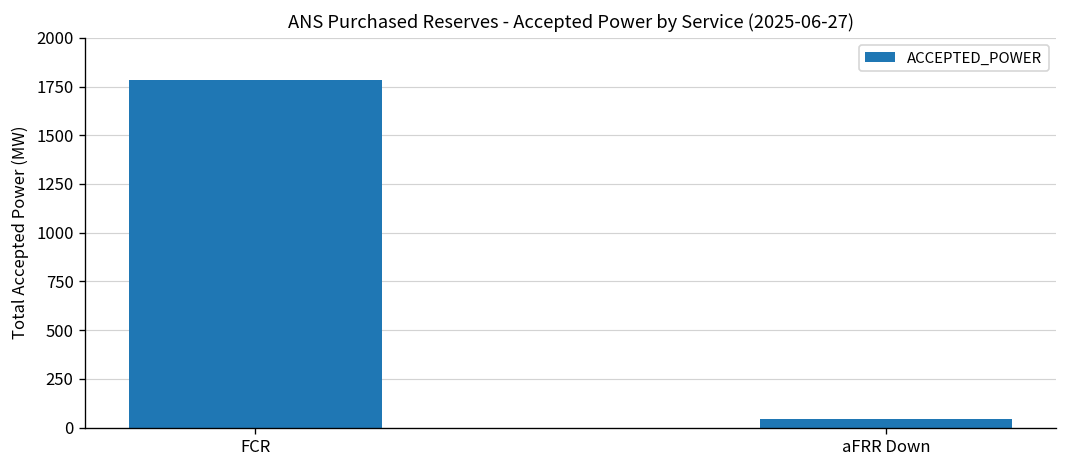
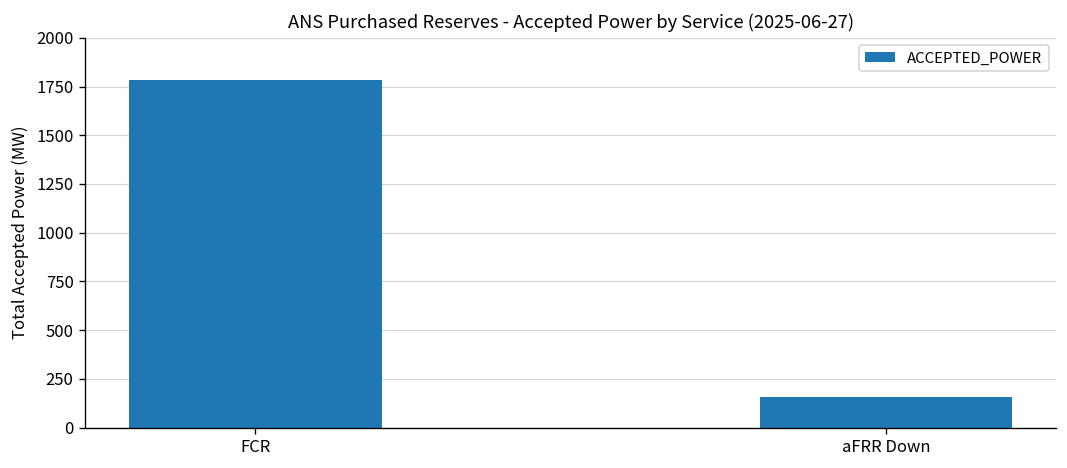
aFRR Down: 50 -> 160
